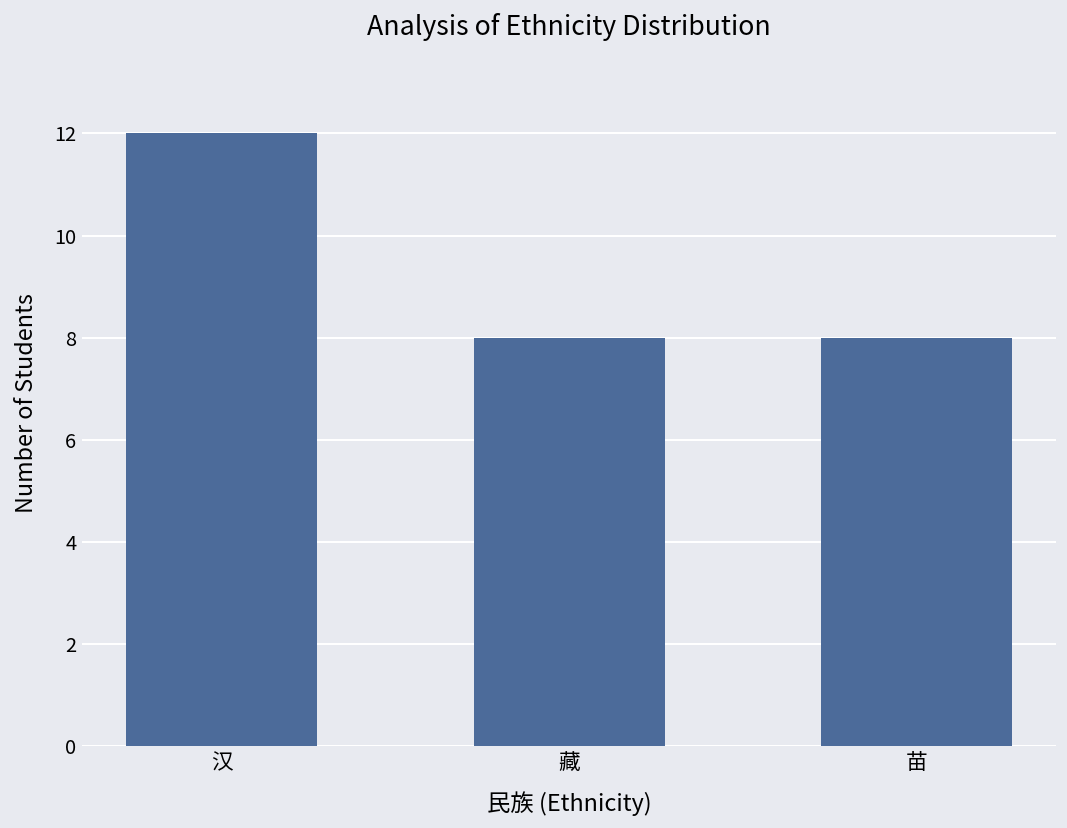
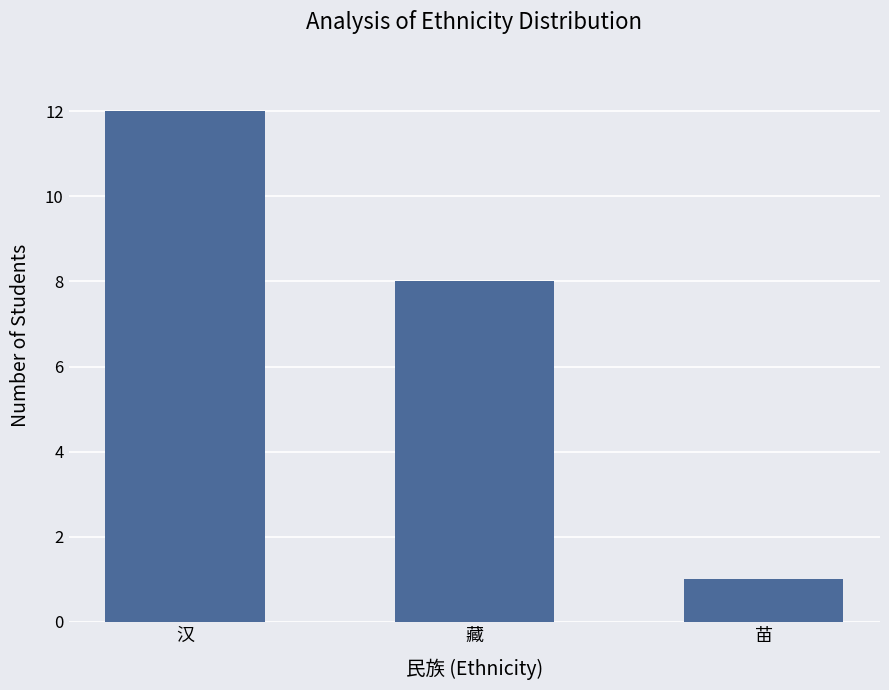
苗: 8 -> 1
